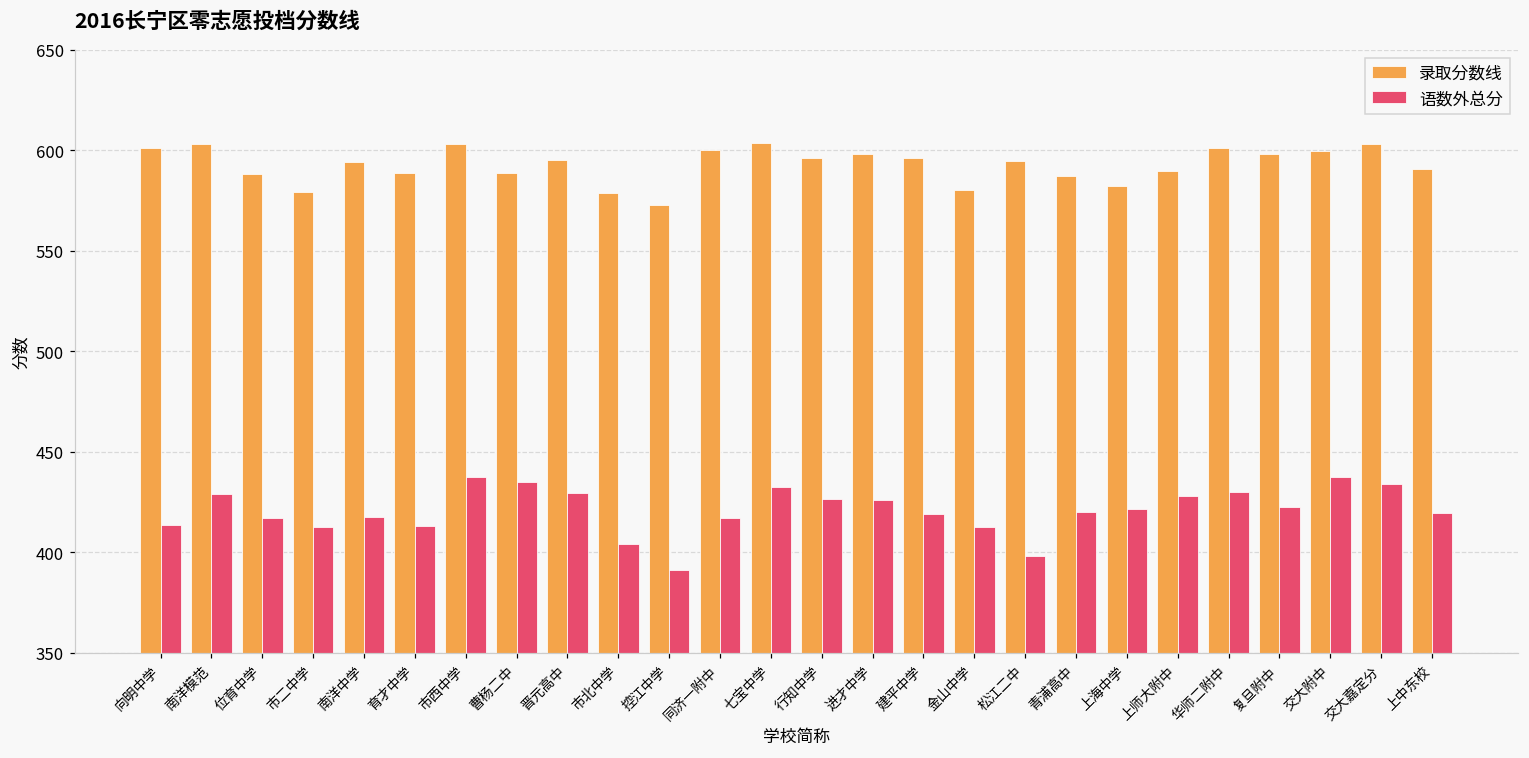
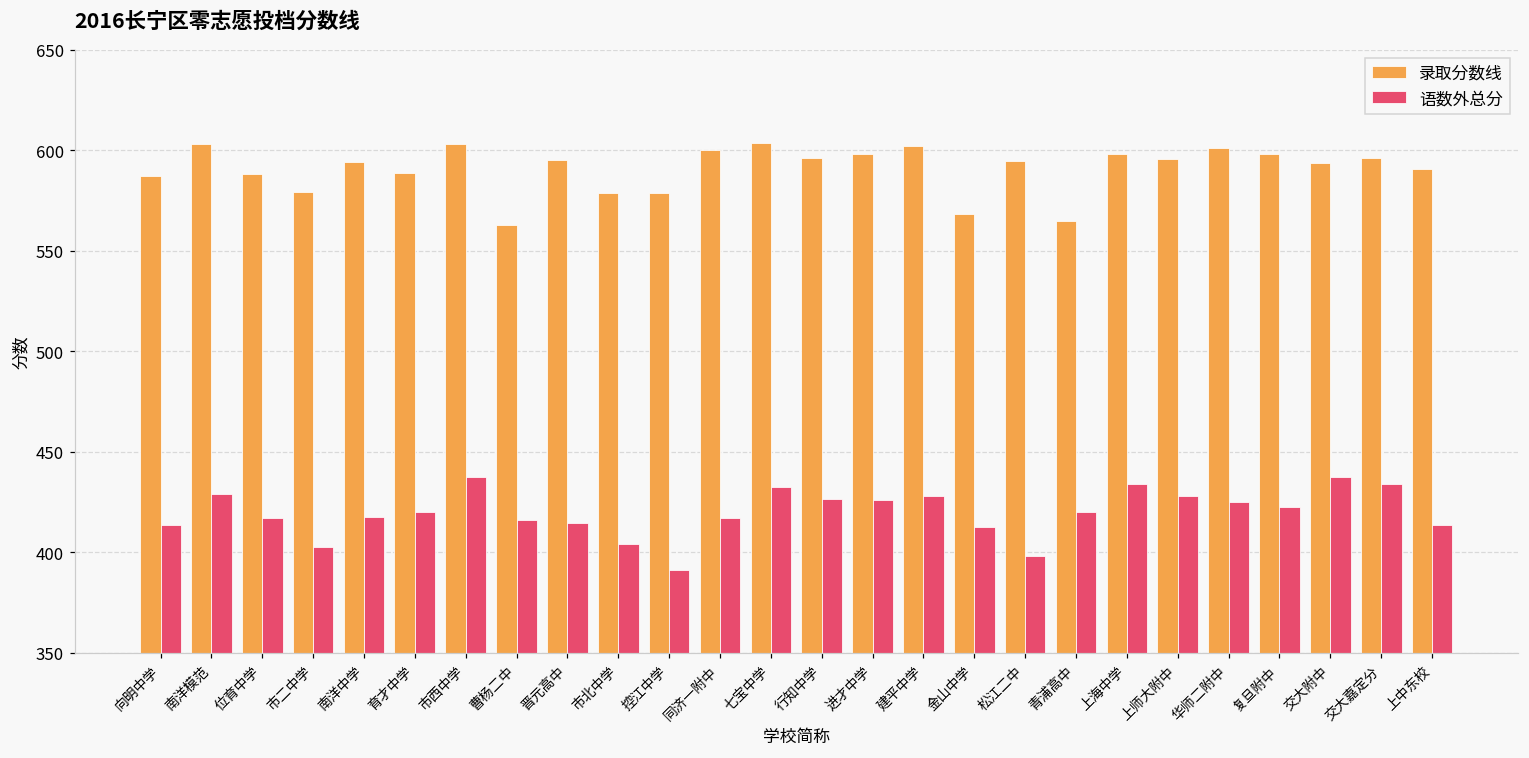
录取分数线, 向明中学: 601 -> 587
语数外总分, 市二中学: 413 -> 403
语数外总分, 育才中学: 413 -> 420
录取分数线, 曹杨二中: 589 -> 563
语数外总分, 曹杨二中: 435 -> 416
语数外总分, 晋元高中: 429 -> 415
录取分数线, 控江中学: 573 -> 579
录取分数线, 建平中学: 596 -> 602
语数外总分, 建平中学: 419 -> 428
录取分数线, 金山中学: 580 -> 568
录取分数线, 青浦高中: 587 -> 565
录取分数线, 上海中学: 582 -> 598
语数外总分, 上海中学: 422 -> 434
录取分数线, 上师大附中: 590 -> 596
语数外总分, 华师二附中: 430 -> 425
录取分数线, 交大附中: 600 -> 593
录取分数线, 交大嘉定分: 603 -> 596
语数外总分, 上中东校: 420 -> 414
